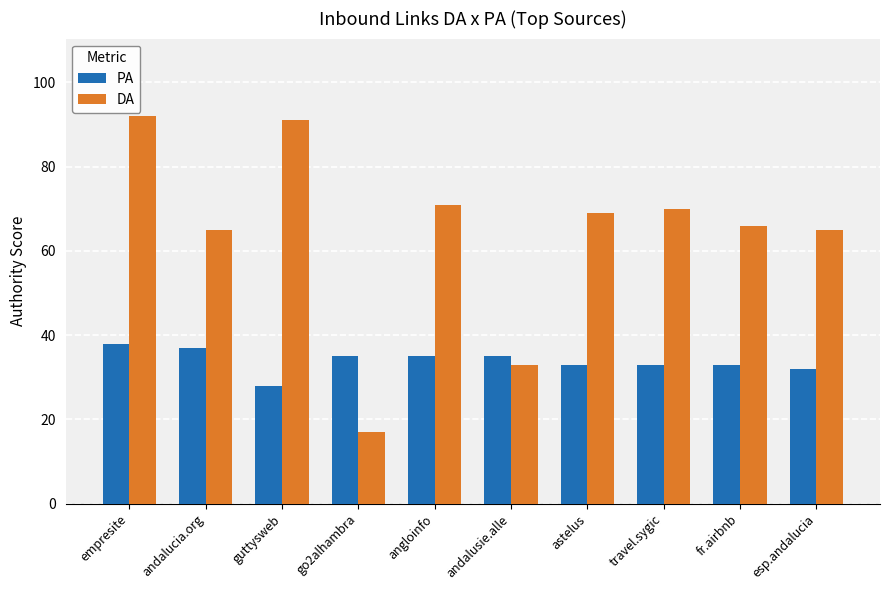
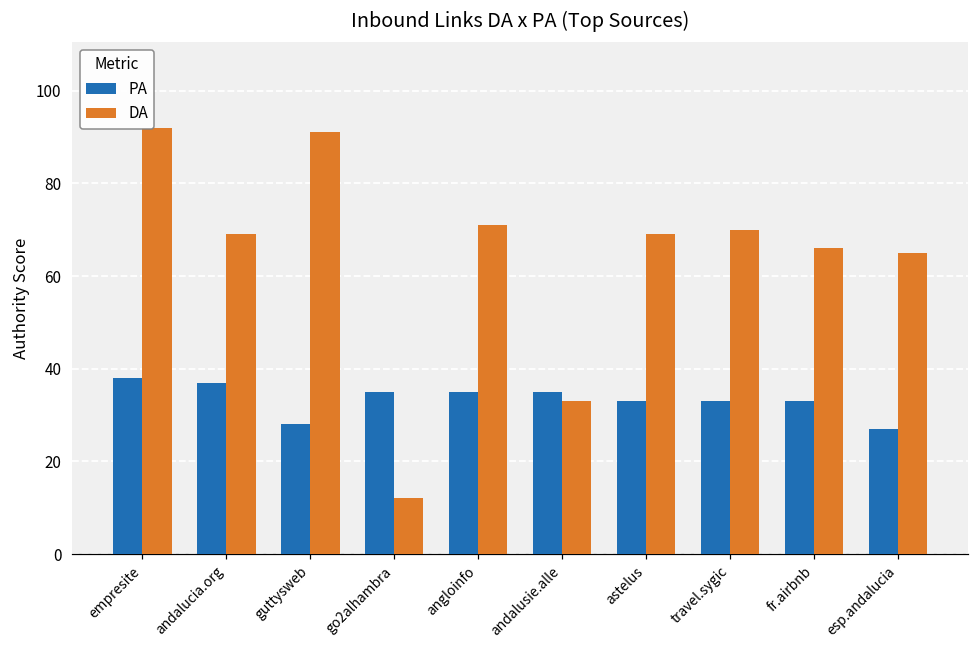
DA, andalucia.org: 65 -> 69
DA, go2alhambra: 17 -> 12
PA, esp.andalucia: 32 -> 27
